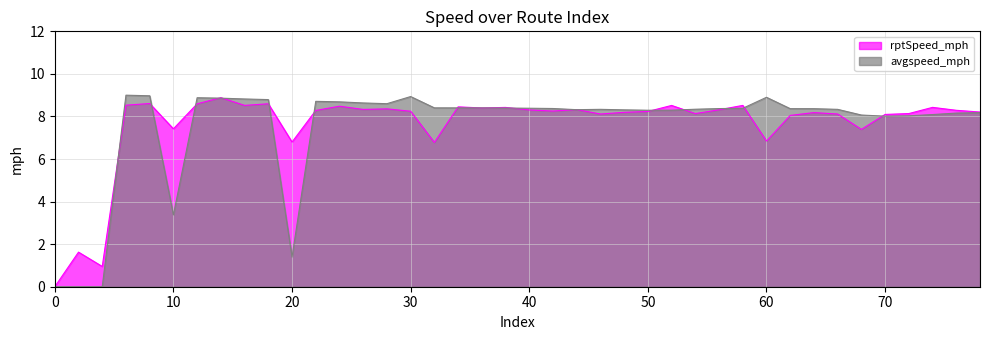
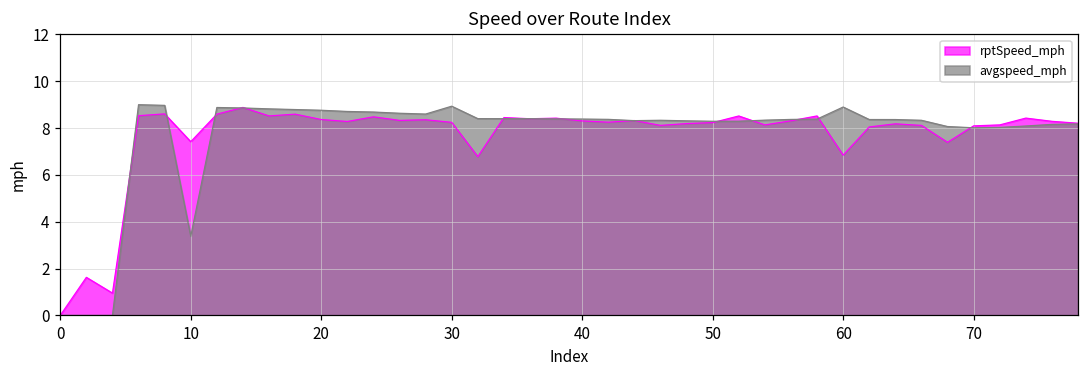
rptSpeed_mph, 20: 6.8 -> 8.4
avgspeed_mph, 20: 1.4 -> 8.8
